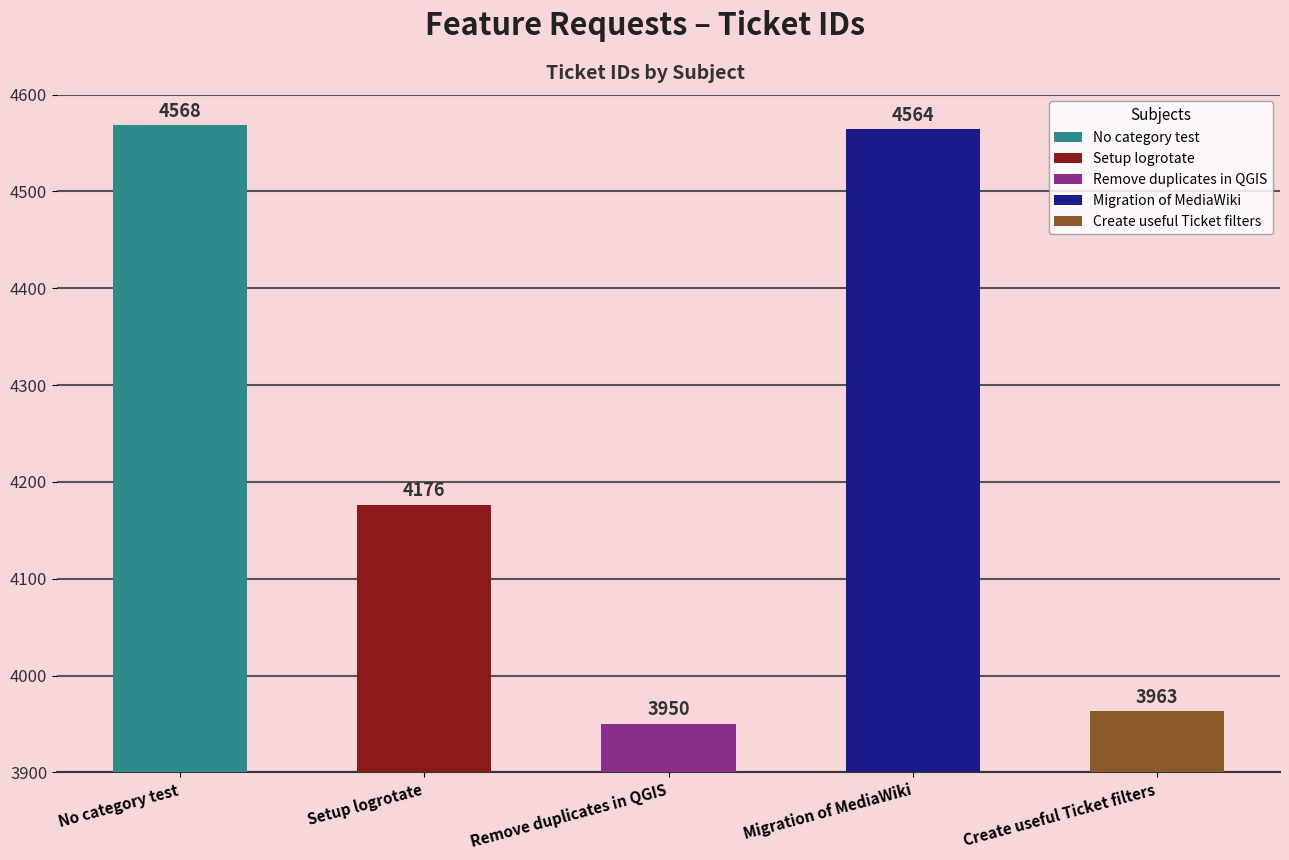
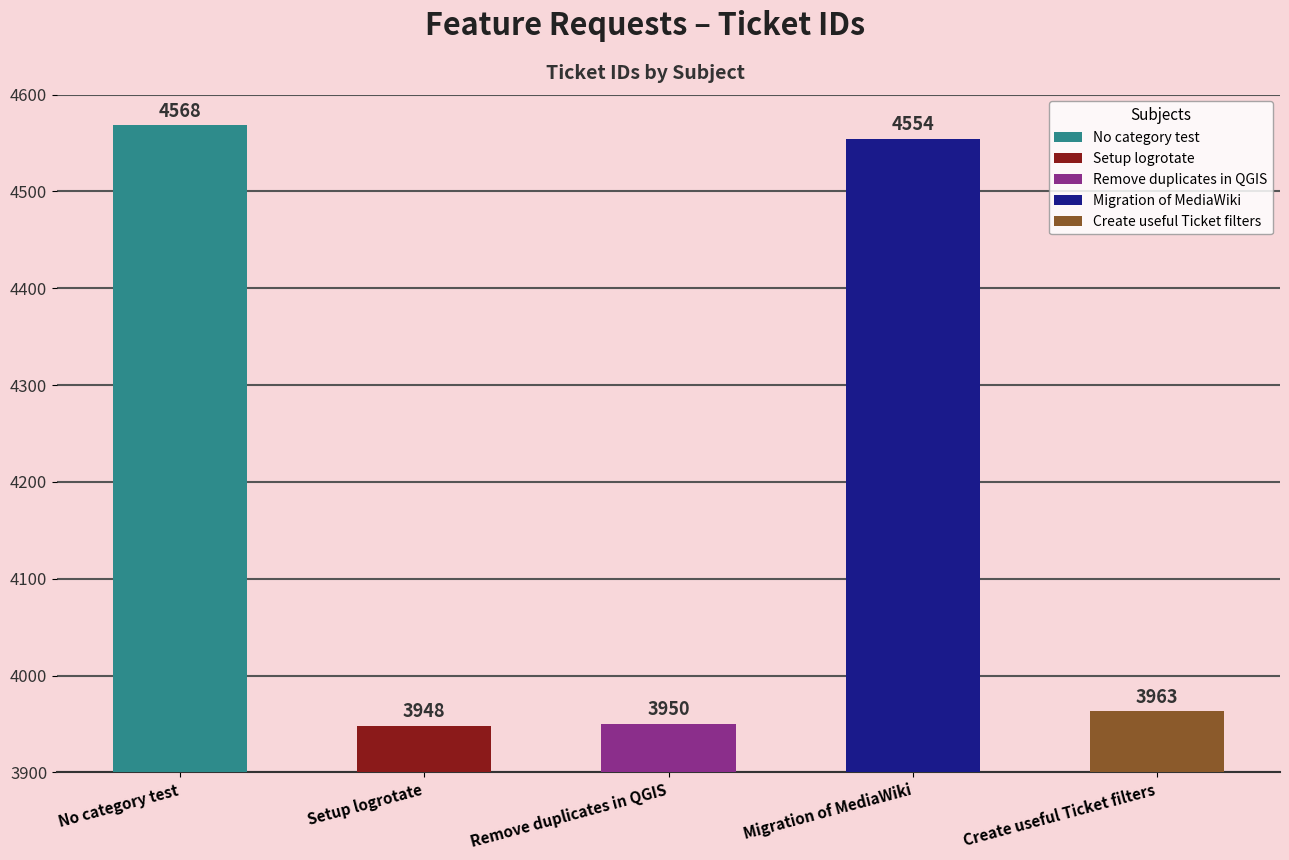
Setup logrotate: 4176 -> 3948
Migration of MediaWiki: 4564 -> 4554
